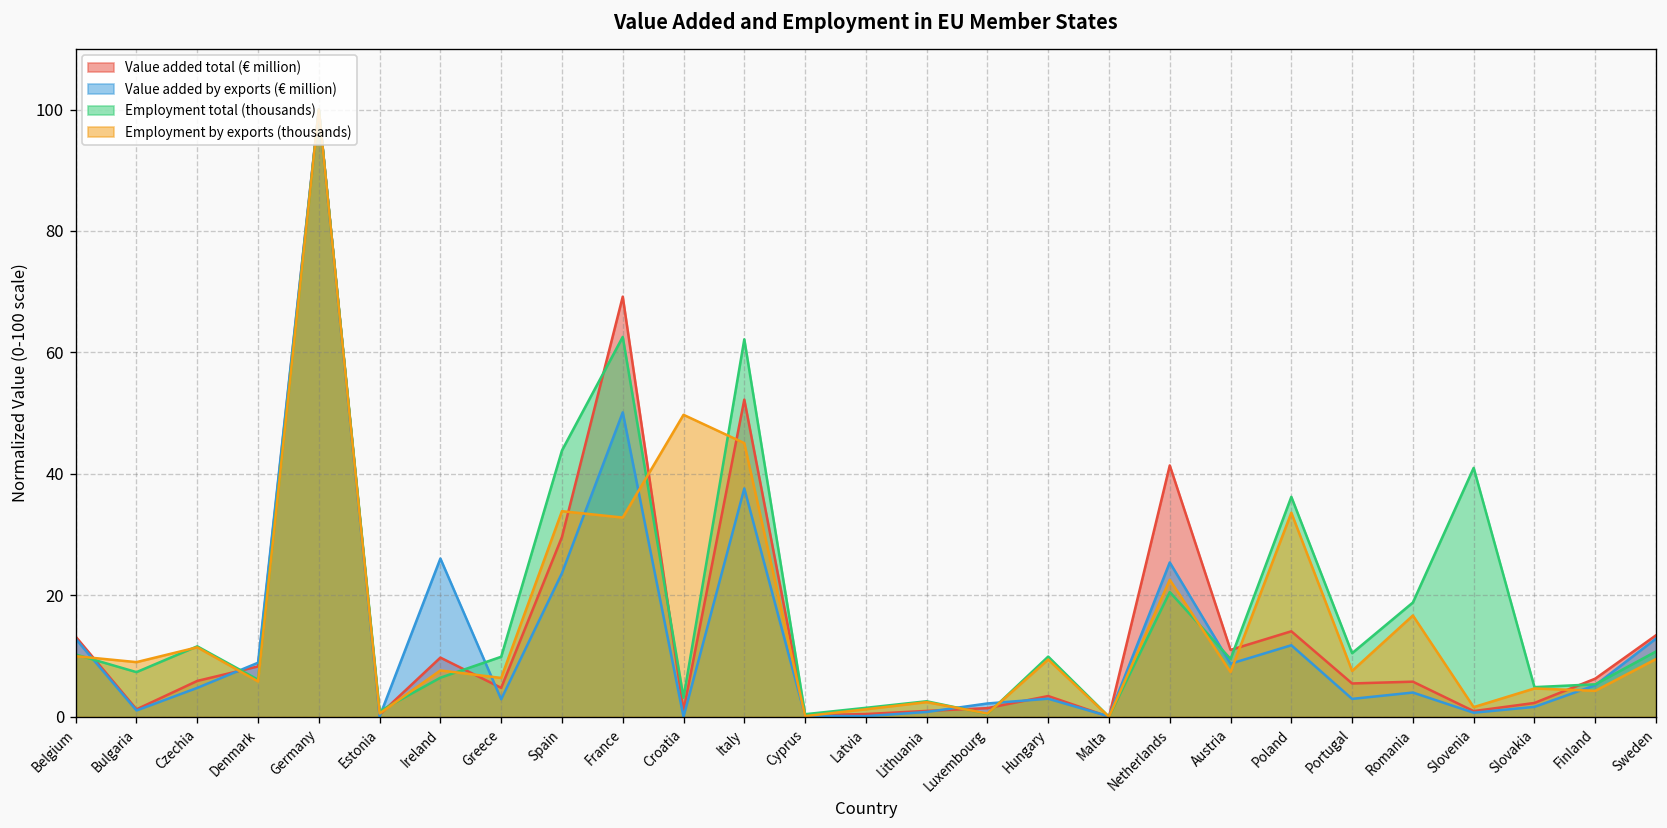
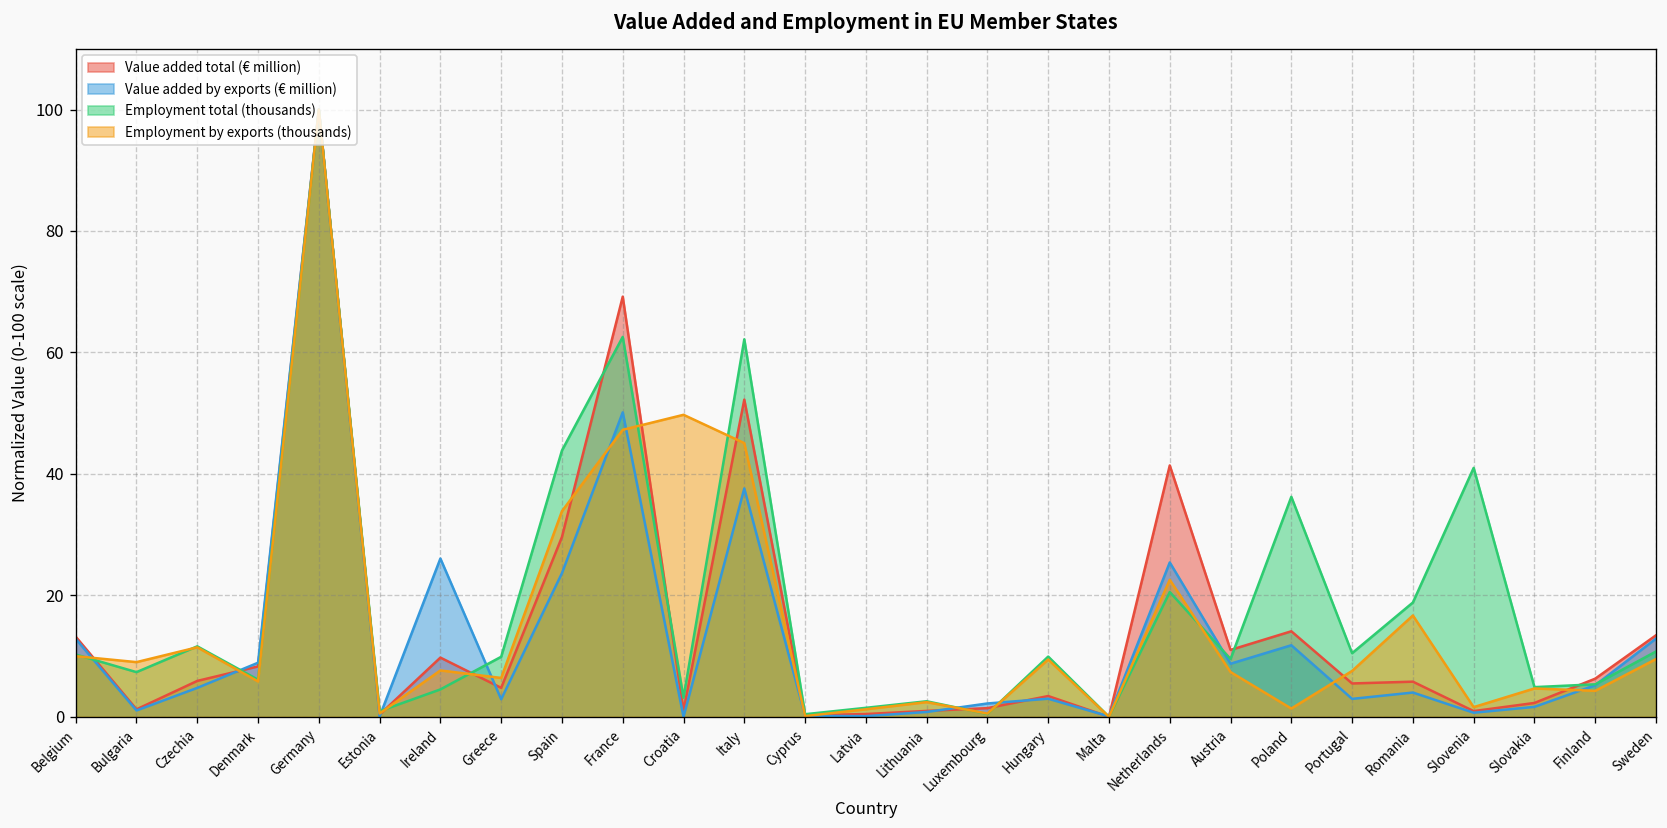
Employment total (thousands), Ireland: 6 -> 5
Employment by exports (thousands), France: 33 -> 47
Employment by exports (thousands), Poland: 34 -> 1
